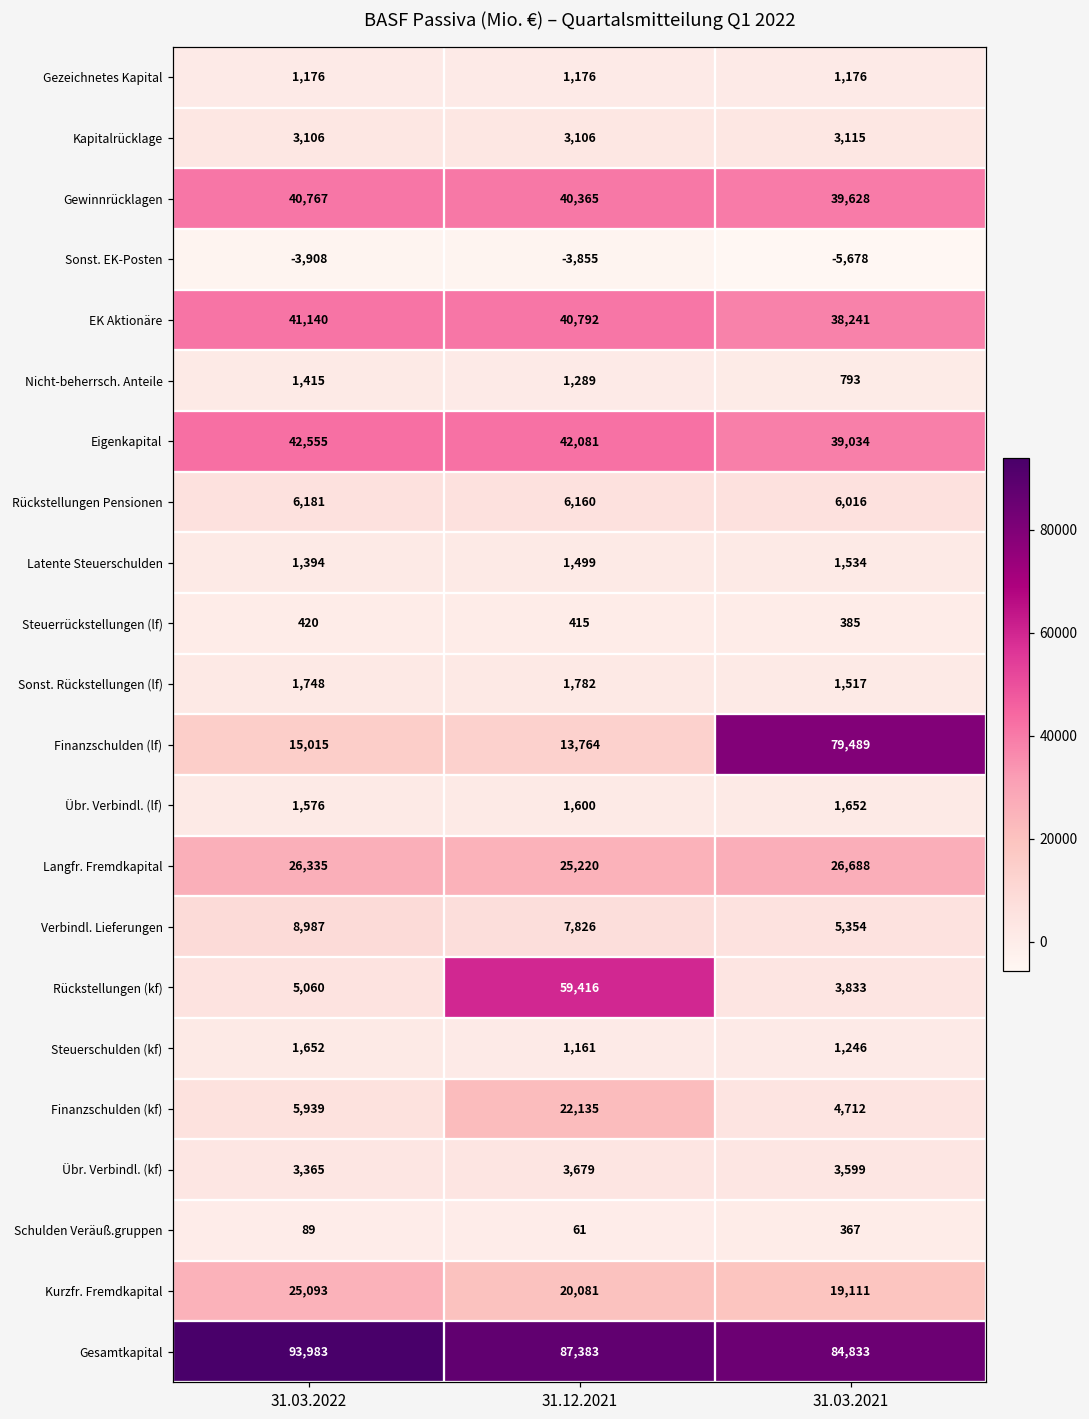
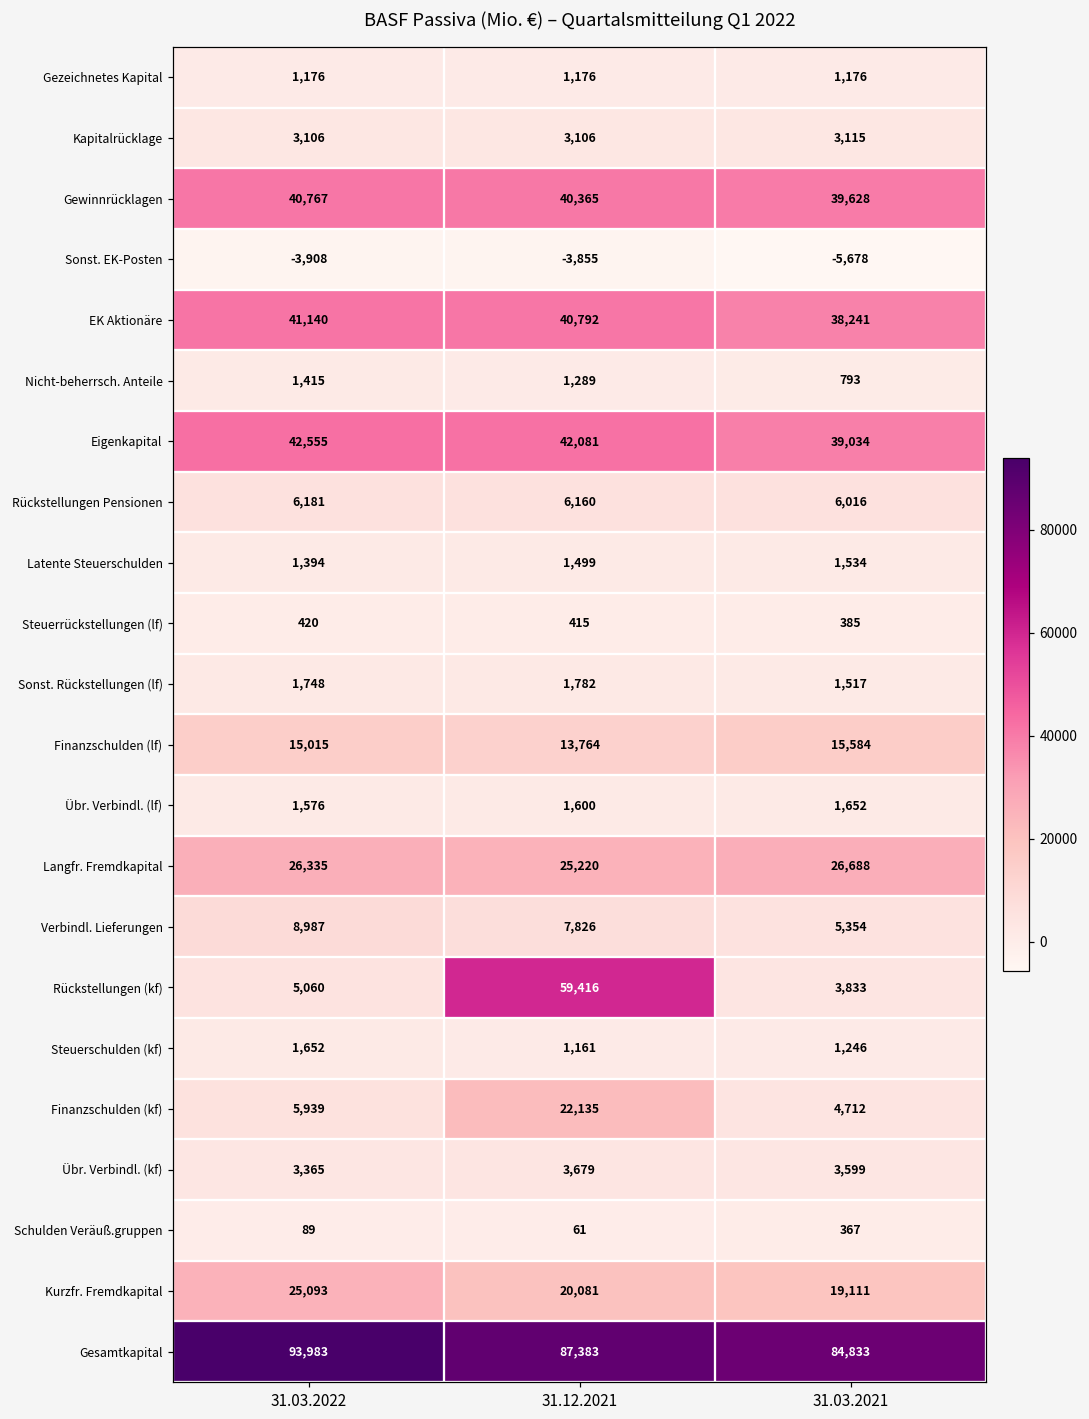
Finanzschulden (lf), 31.03.2021: 79,489 -> 15,584
